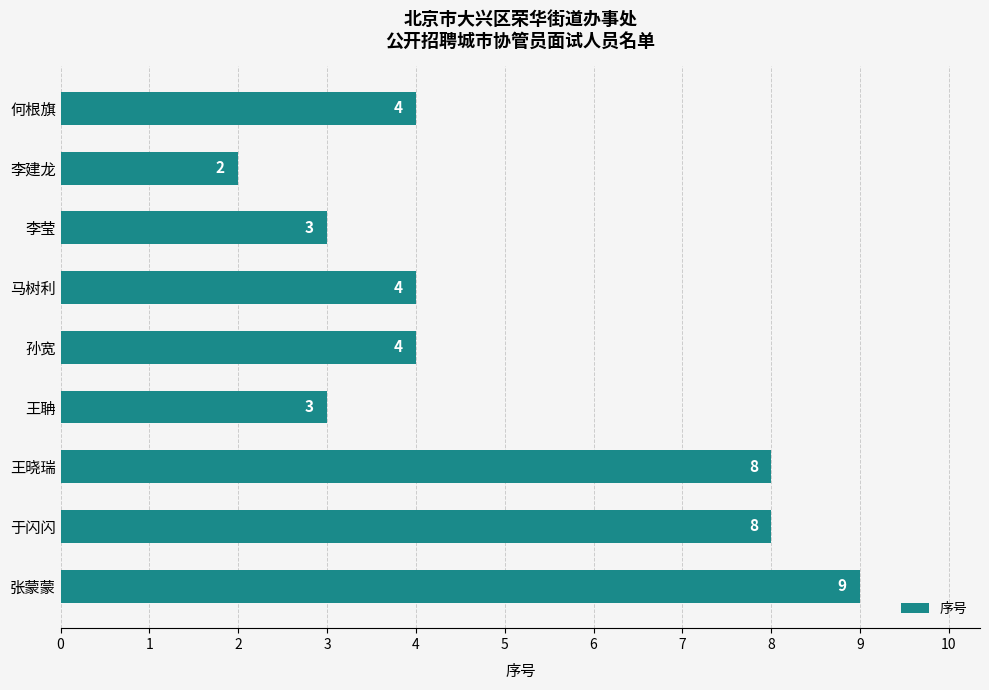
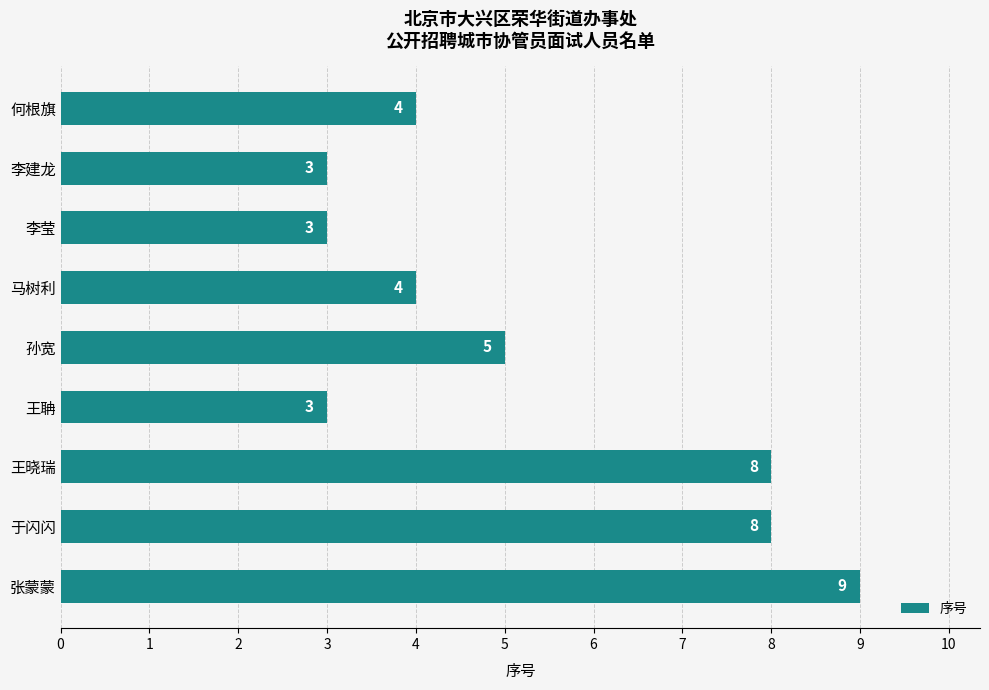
李建龙: 2 -> 3
孙宽: 4 -> 5
